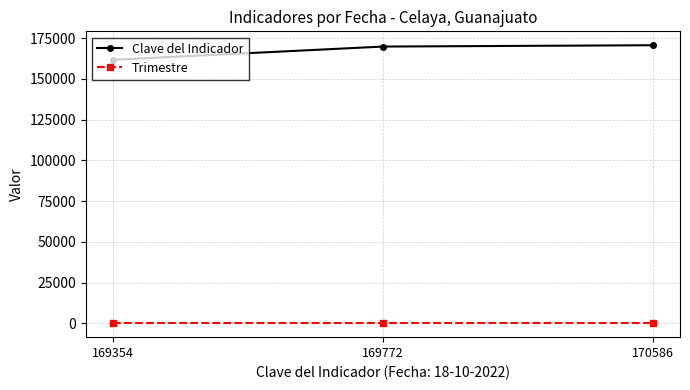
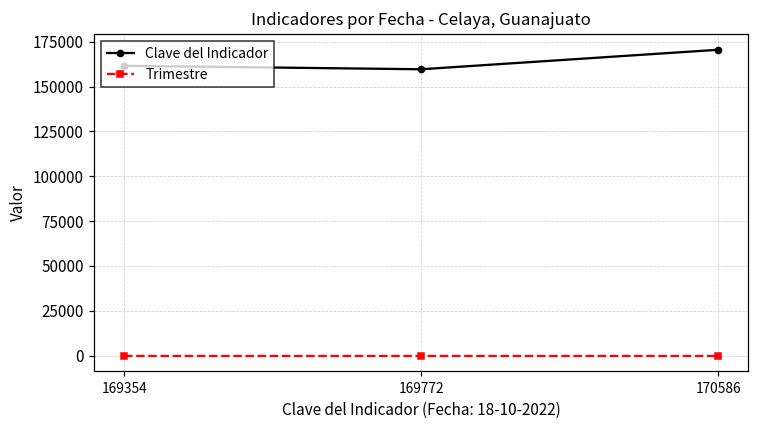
Clave del Indicador, 169772: 170000 -> 160000
